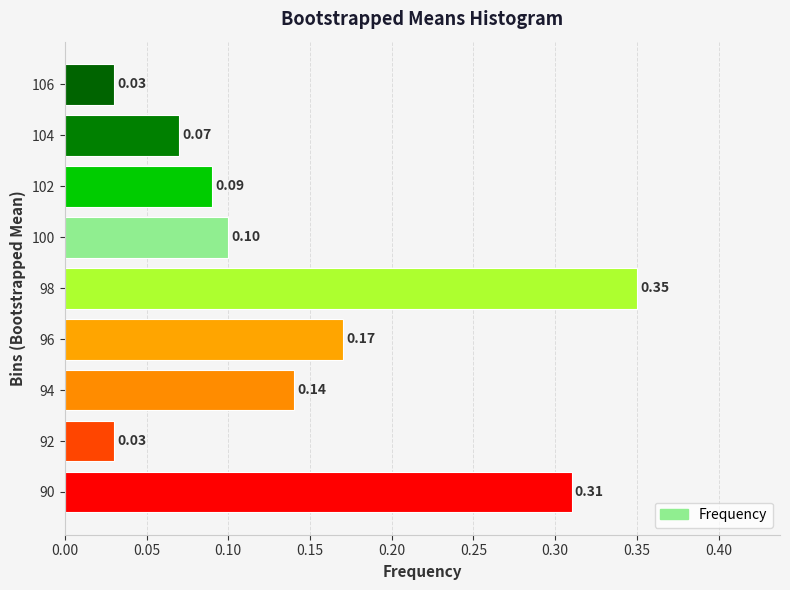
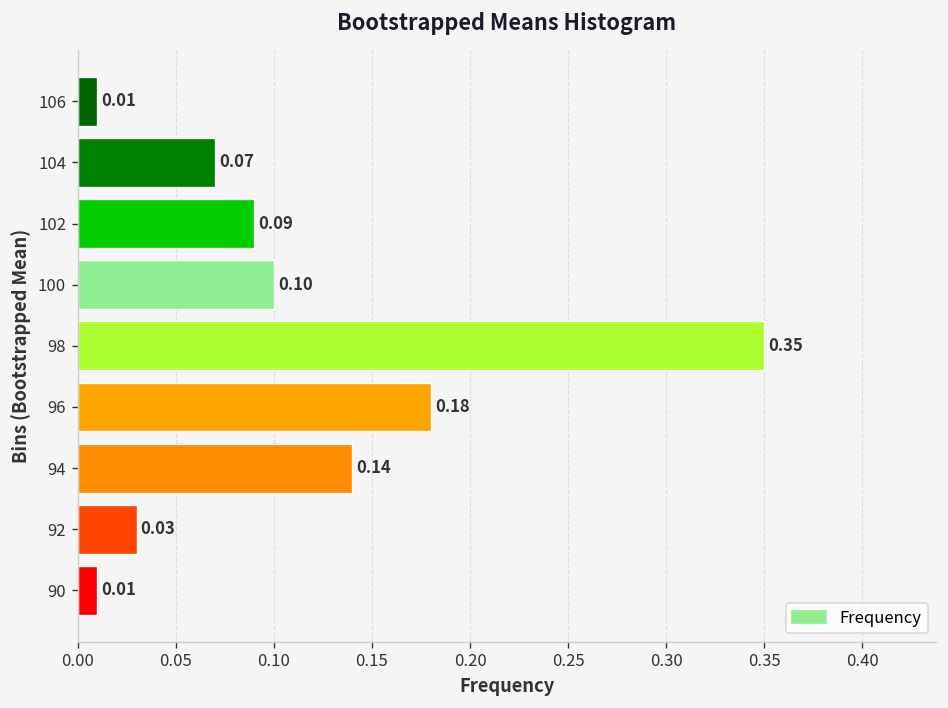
106: 0.03 -> 0.01
96: 0.17 -> 0.18
90: 0.31 -> 0.01
